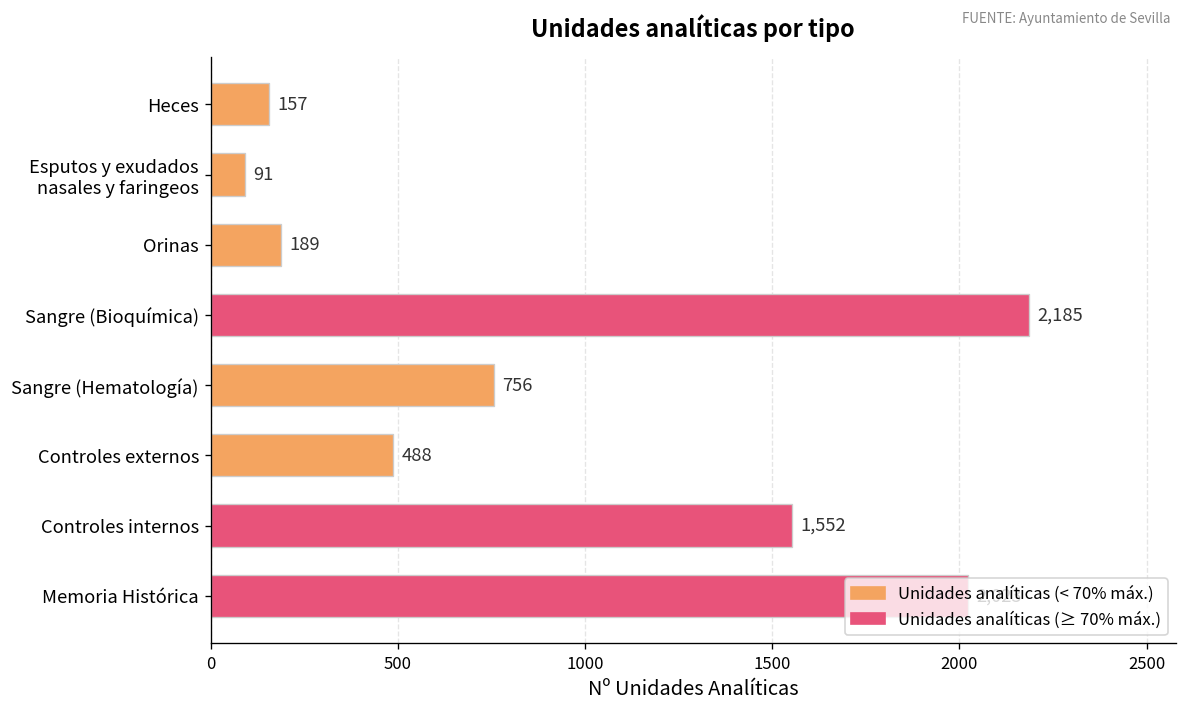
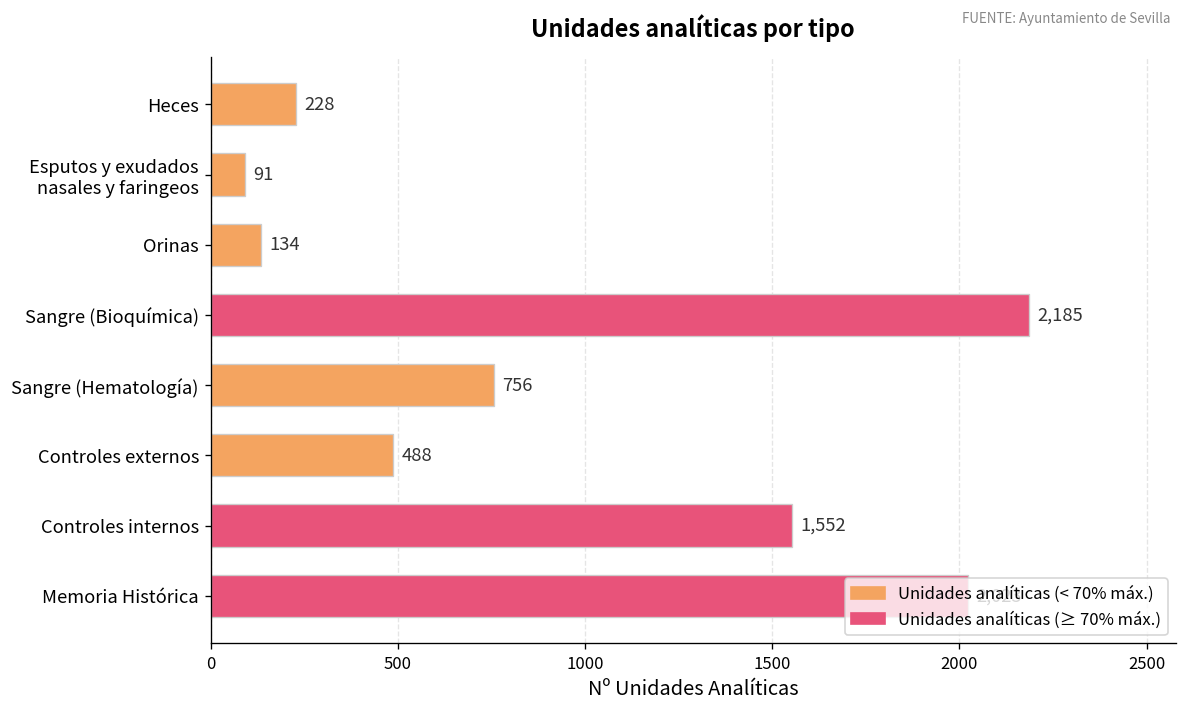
Heces: 157 -> 228
Orinas: 189 -> 134
